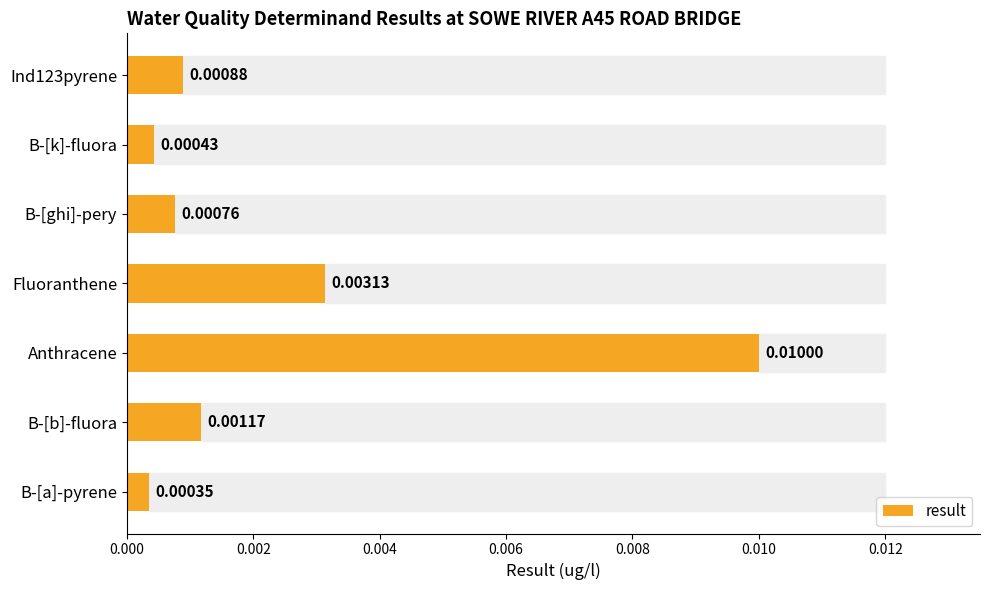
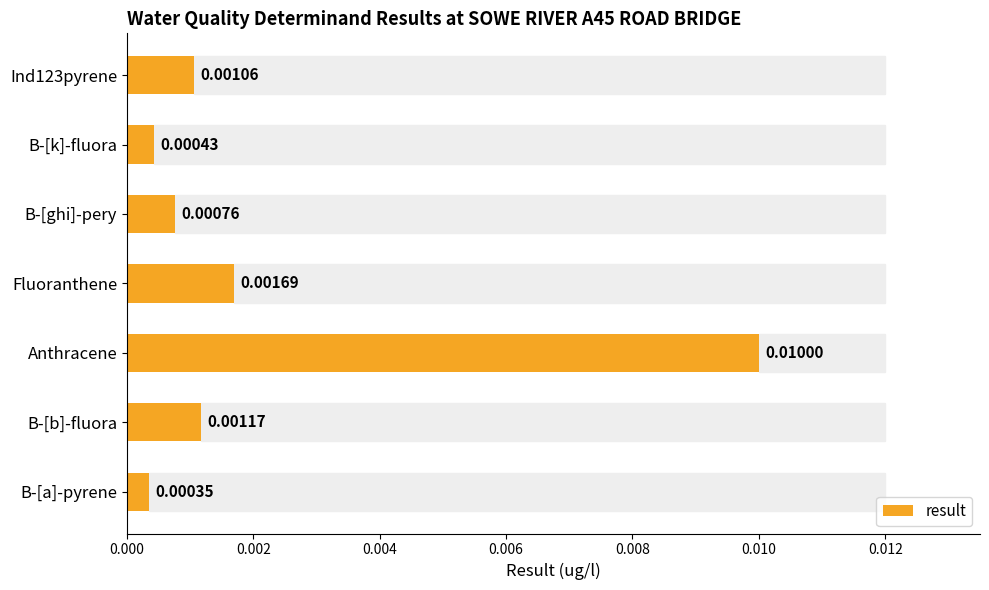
Ind123pyrene: 0.00088 -> 0.00106
Fluoranthene: 0.00313 -> 0.00169
